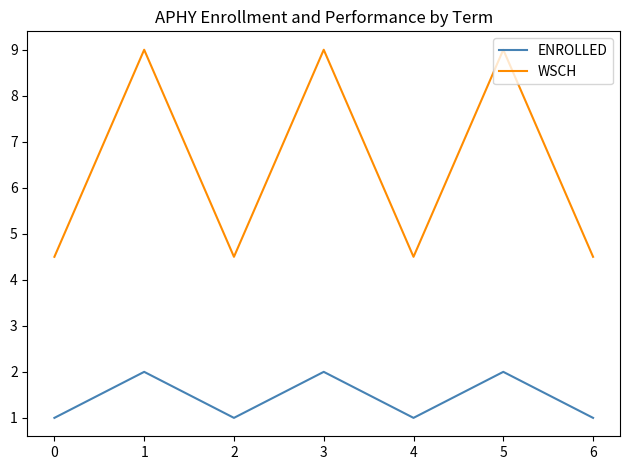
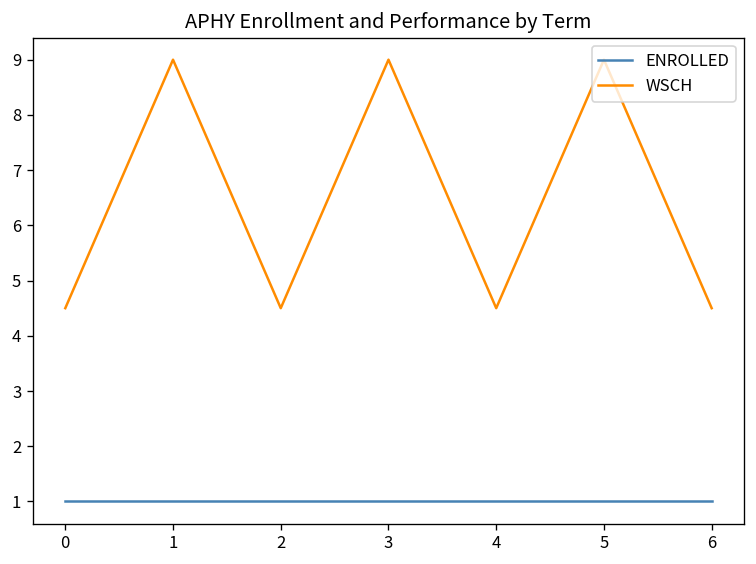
ENROLLED, 1: 2 -> 1
ENROLLED, 3: 2 -> 1
ENROLLED, 5: 2 -> 1
